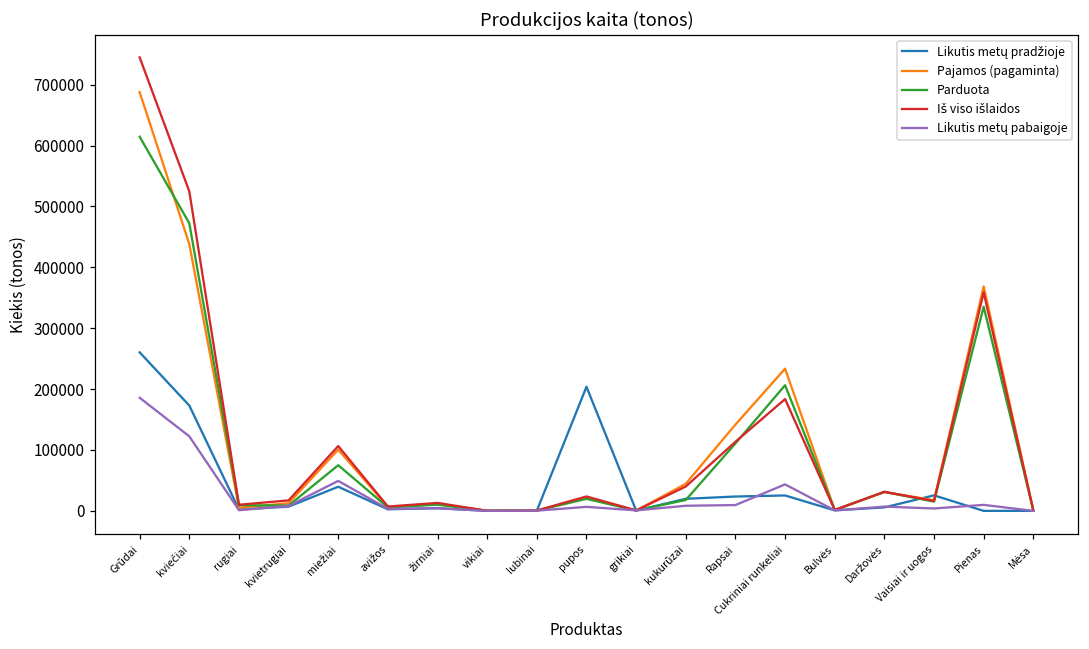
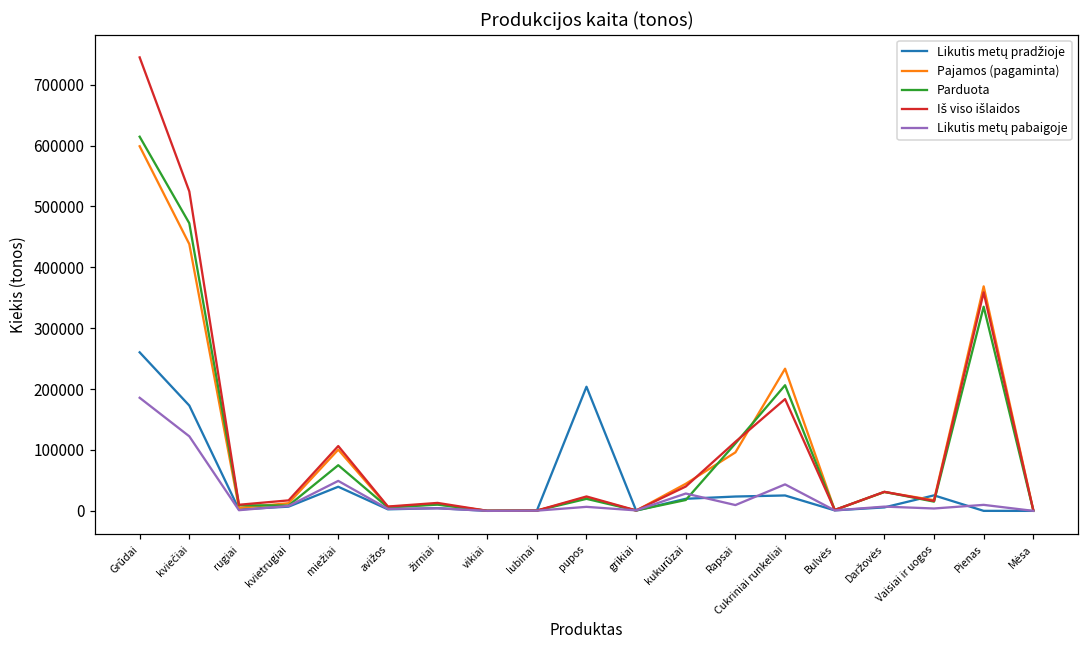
Pajamos (pagaminta), Grūdai: 690000 -> 600000
Likutis metų pabaigoje, kukurūzai: 10000 -> 30000
Pajamos (pagaminta), Rapsai: 140000 -> 100000
